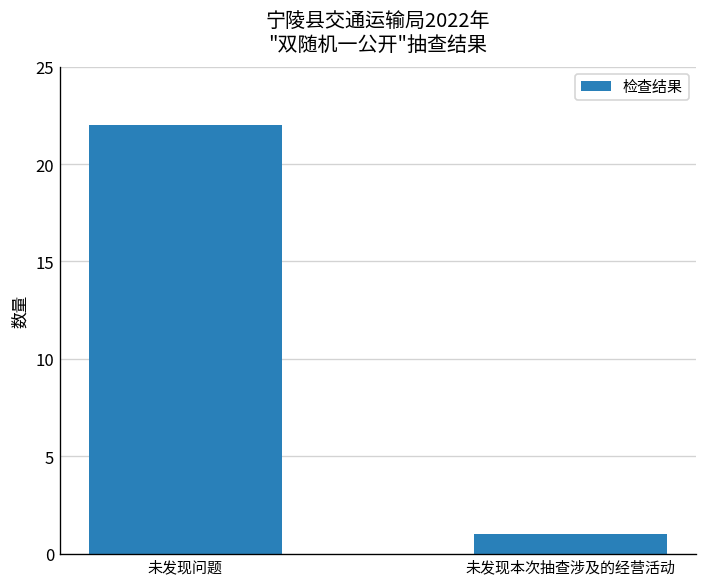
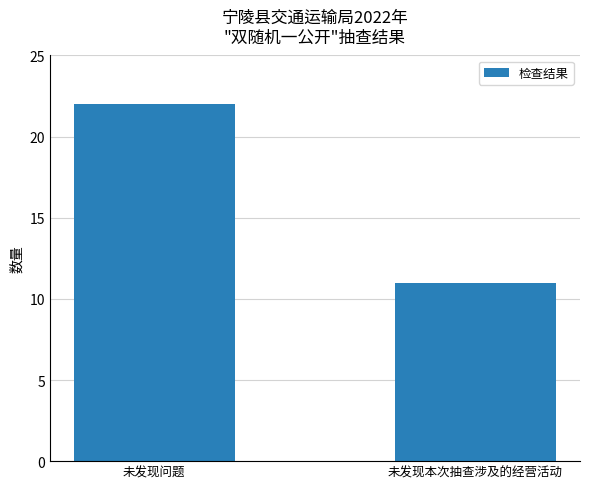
未发现本次抽查涉及的经营活动: 1 -> 11
